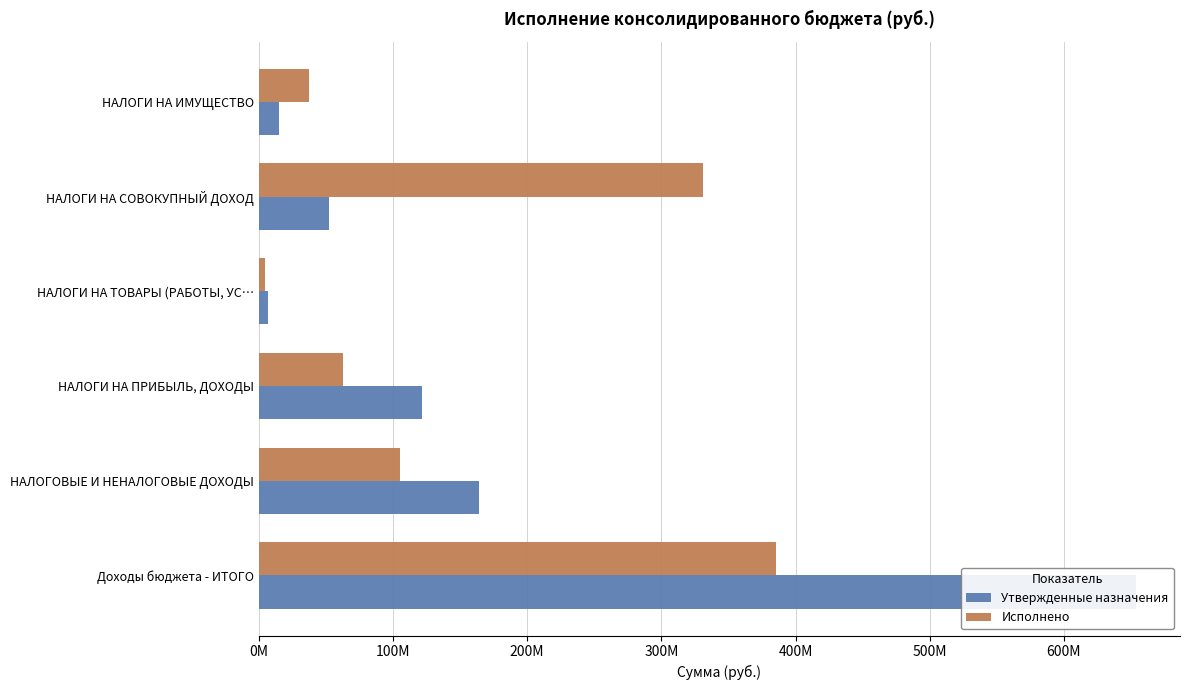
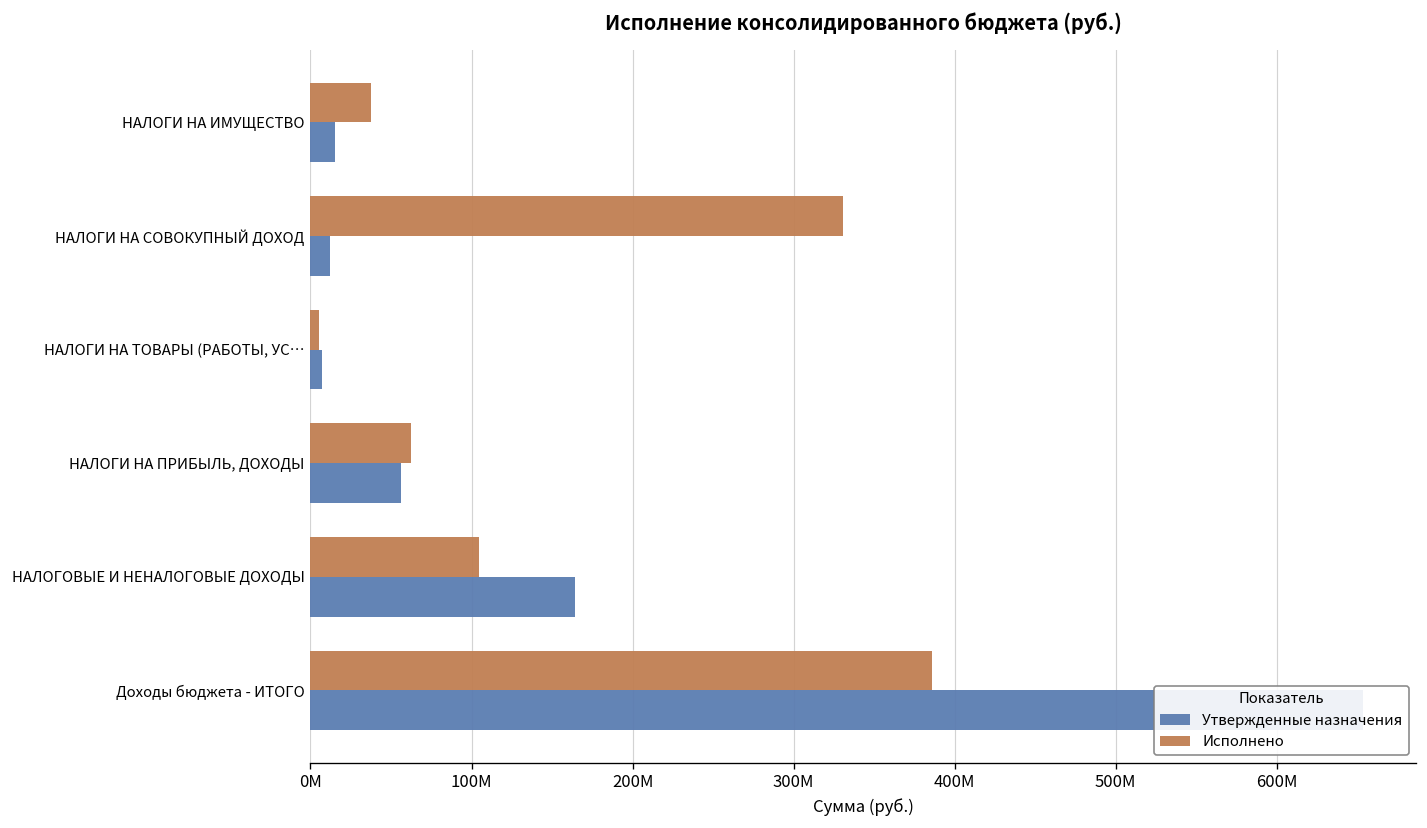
Утвержденные назначения, НАЛОГИ НА СОВОКУПНЫЙ ДОХОД: 53000000 -> 12000000
Утвержденные назначения, НАЛОГИ НА ПРИБЫЛЬ, ДОХОДЫ: 122000000 -> 56000000
